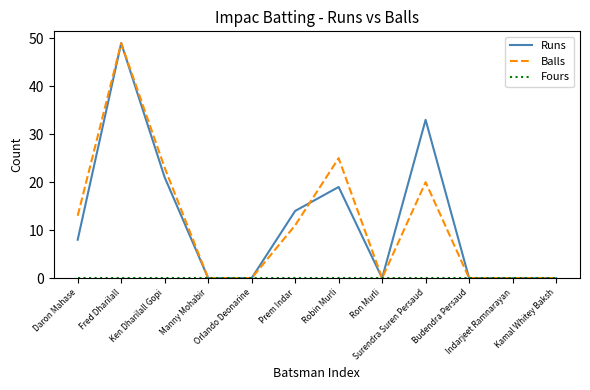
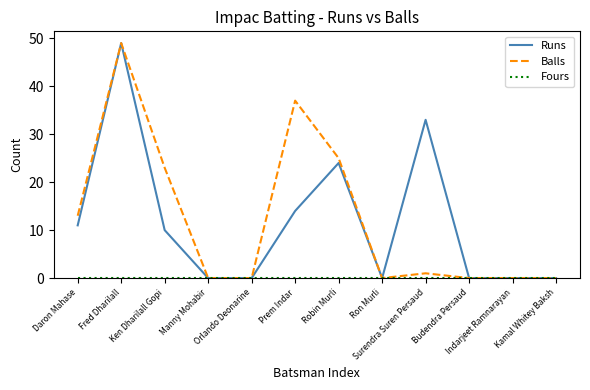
Runs, Daron Mahase: 8 -> 11
Runs, Ken Dharilall Gopi: 21 -> 10
Balls, Prem Indar: 11 -> 37
Runs, Robin Murli: 19 -> 24
Balls, Surendra Suren Persaud: 20 -> 1
